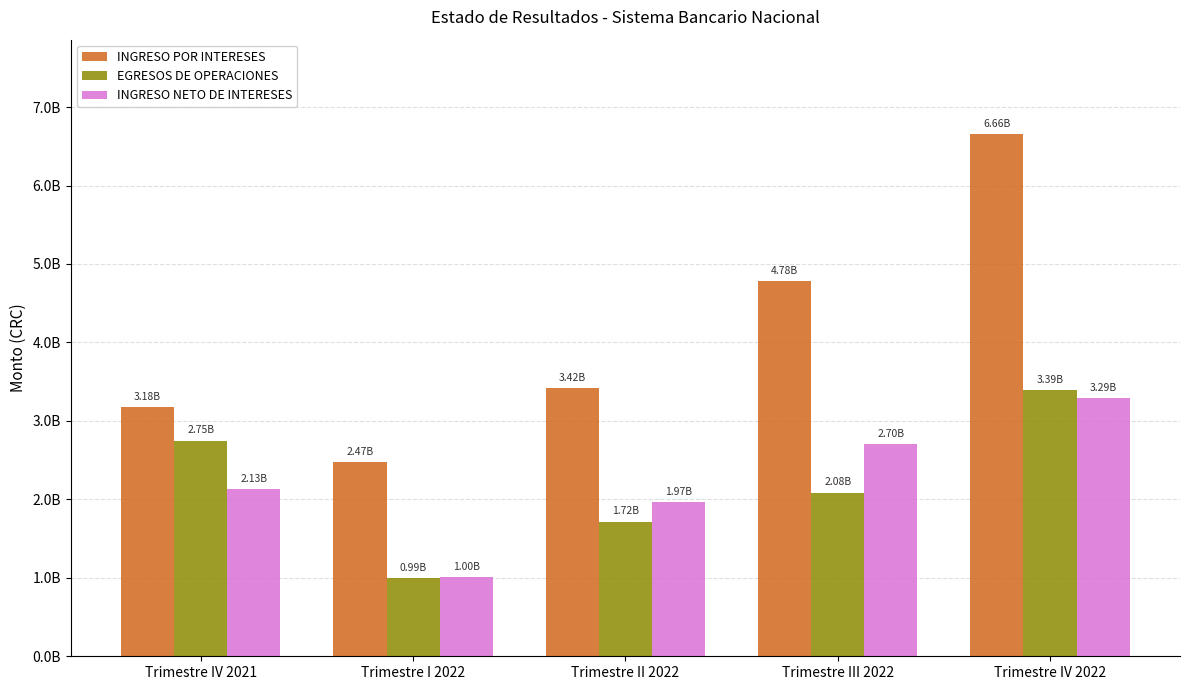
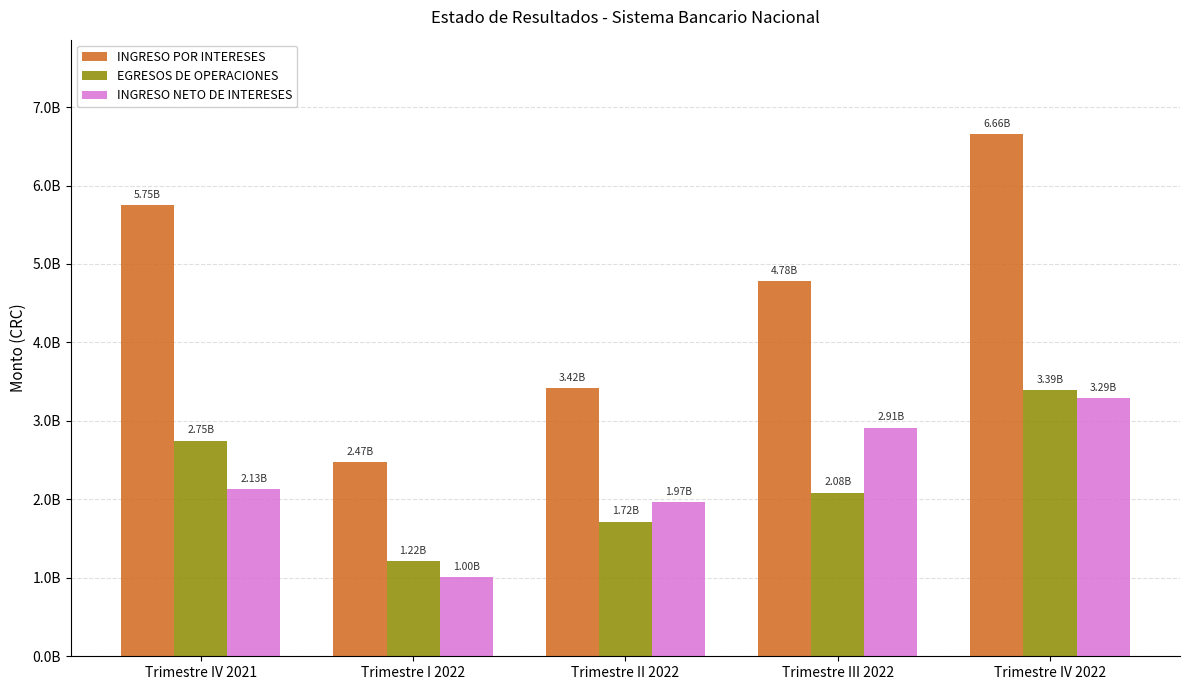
INGRESO POR INTERESES, Trimestre IV 2021: 3.18B -> 5.75B
EGRESOS DE OPERACIONES, Trimestre I 2022: 0.99B -> 1.22B
INGRESO NETO DE INTERESES, Trimestre III 2022: 2.70B -> 2.91B
